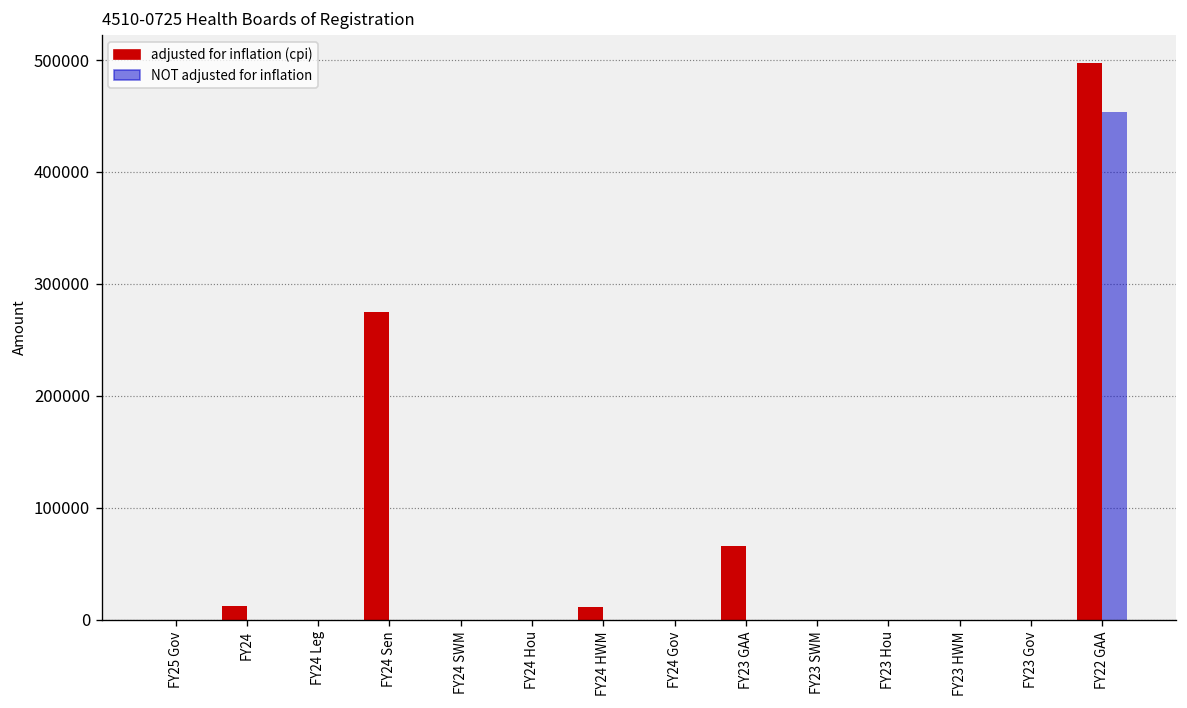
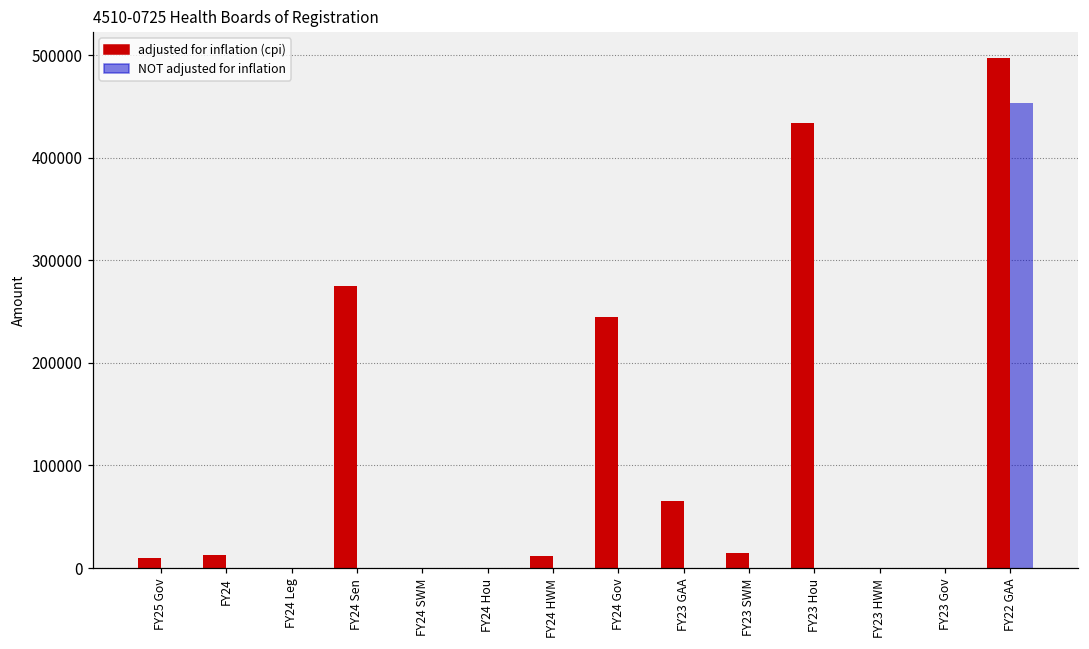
adjusted for inflation (cpi), FY25 Gov: 0 -> 10000
adjusted for inflation (cpi), FY24 Gov: 0 -> 240000
adjusted for inflation (cpi), FY23 SWM: 0 -> 10000
adjusted for inflation (cpi), FY23 Hou: 0 -> 430000
